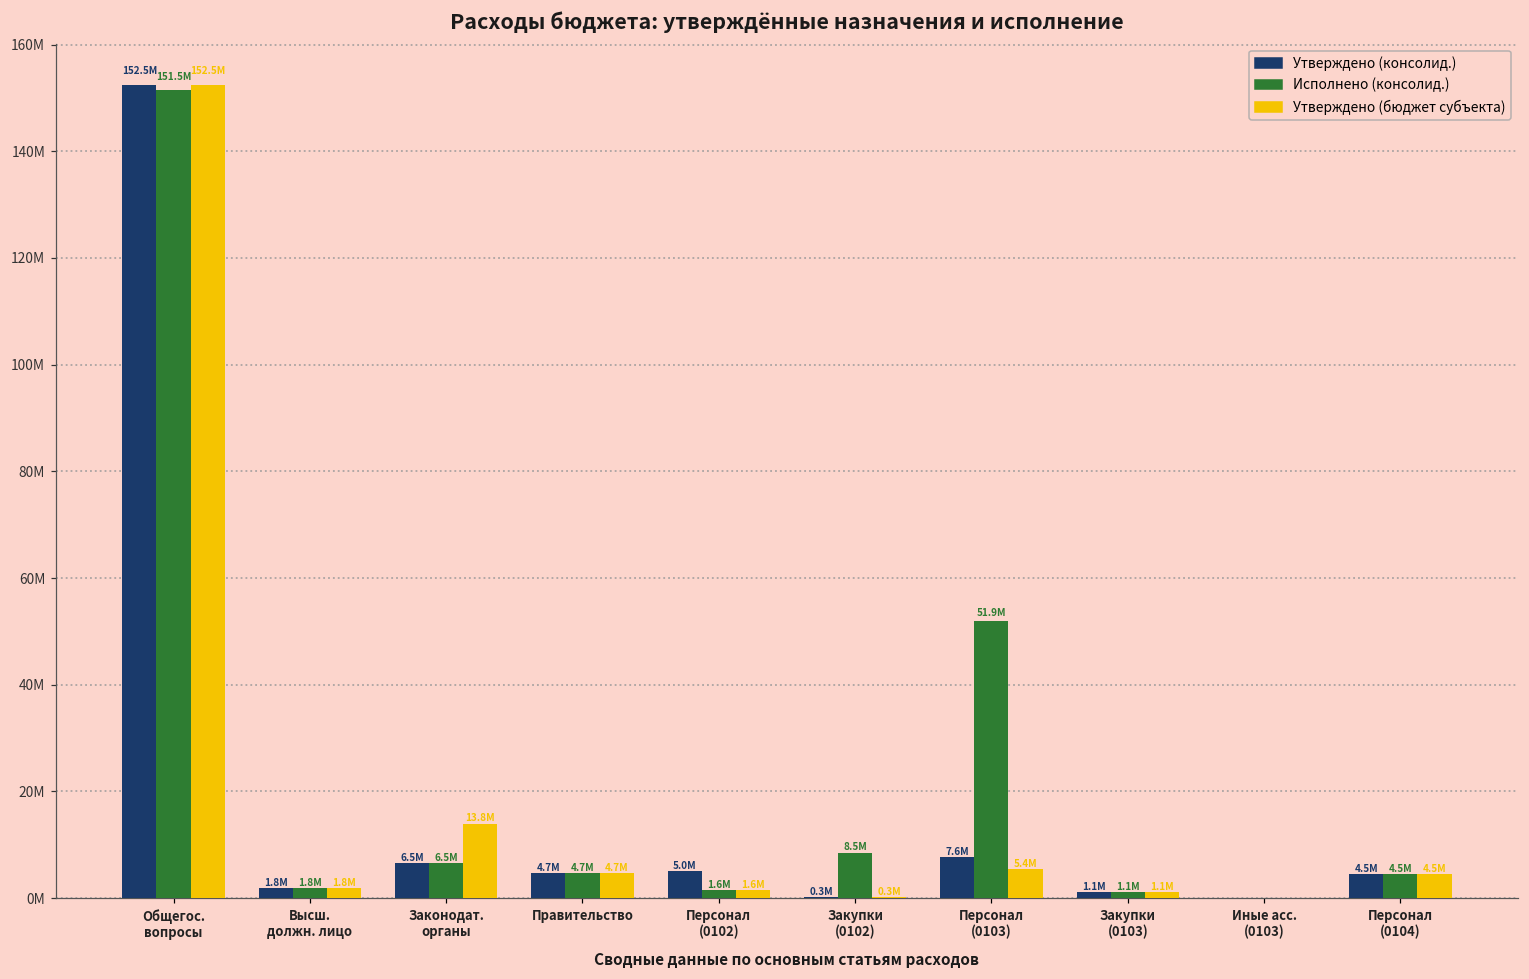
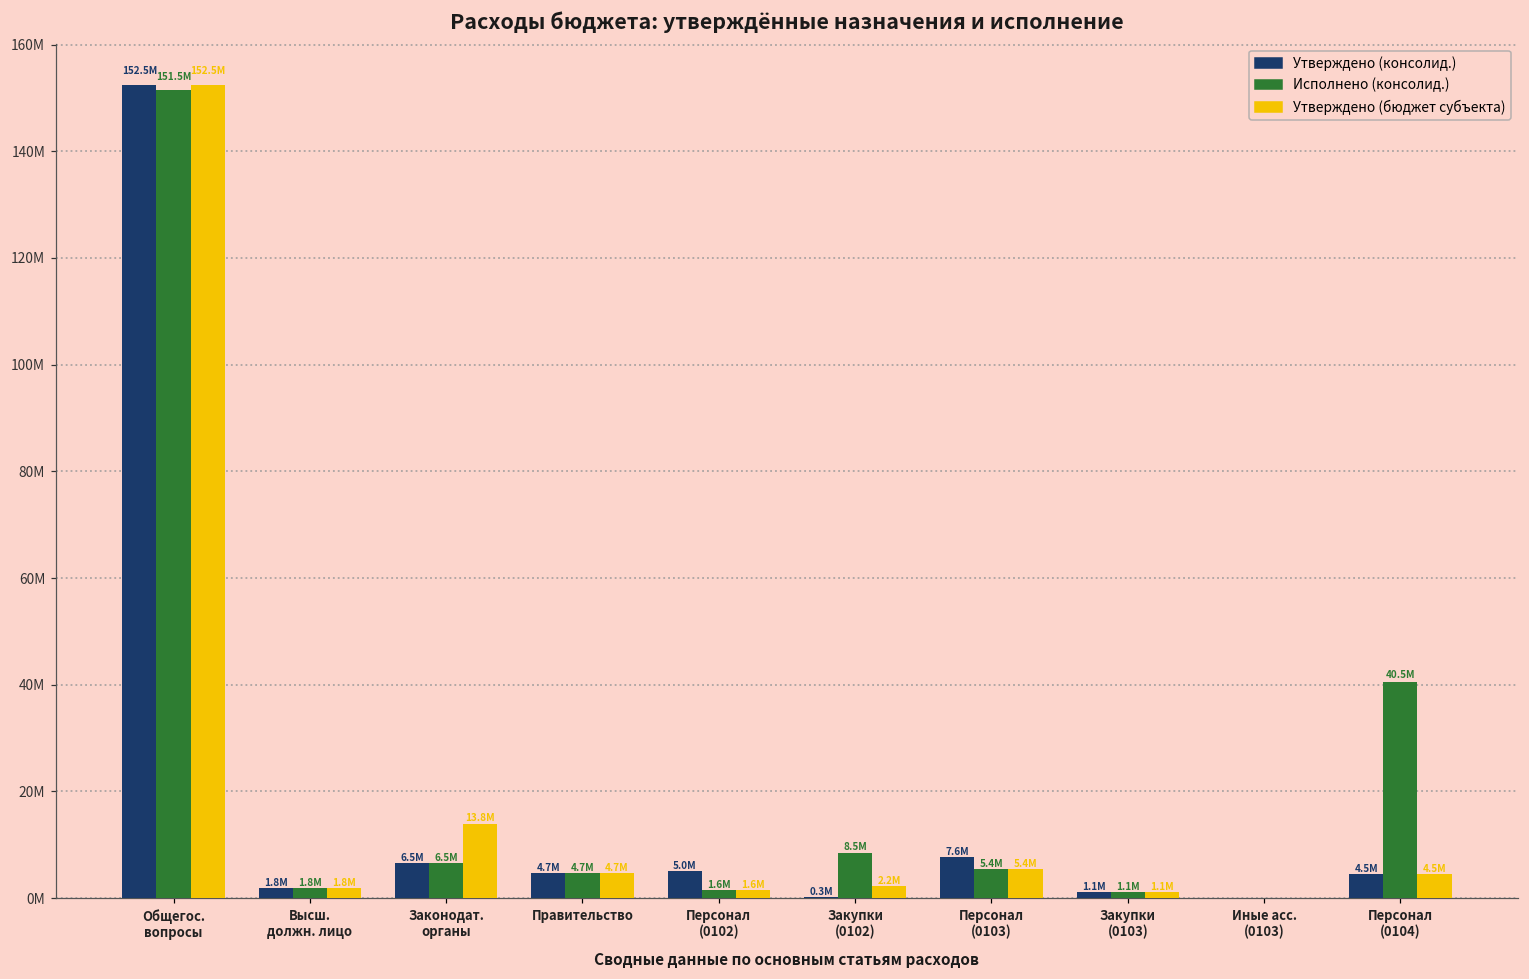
Утверждено (бюджет субъекта), Закупки (0102): 0.3M -> 2.2M
Исполнено (консолид.), Персонал (0103): 51.9M -> 5.4M
Исполнено (консолид.), Персонал (0104): 4.5M -> 40.5M
